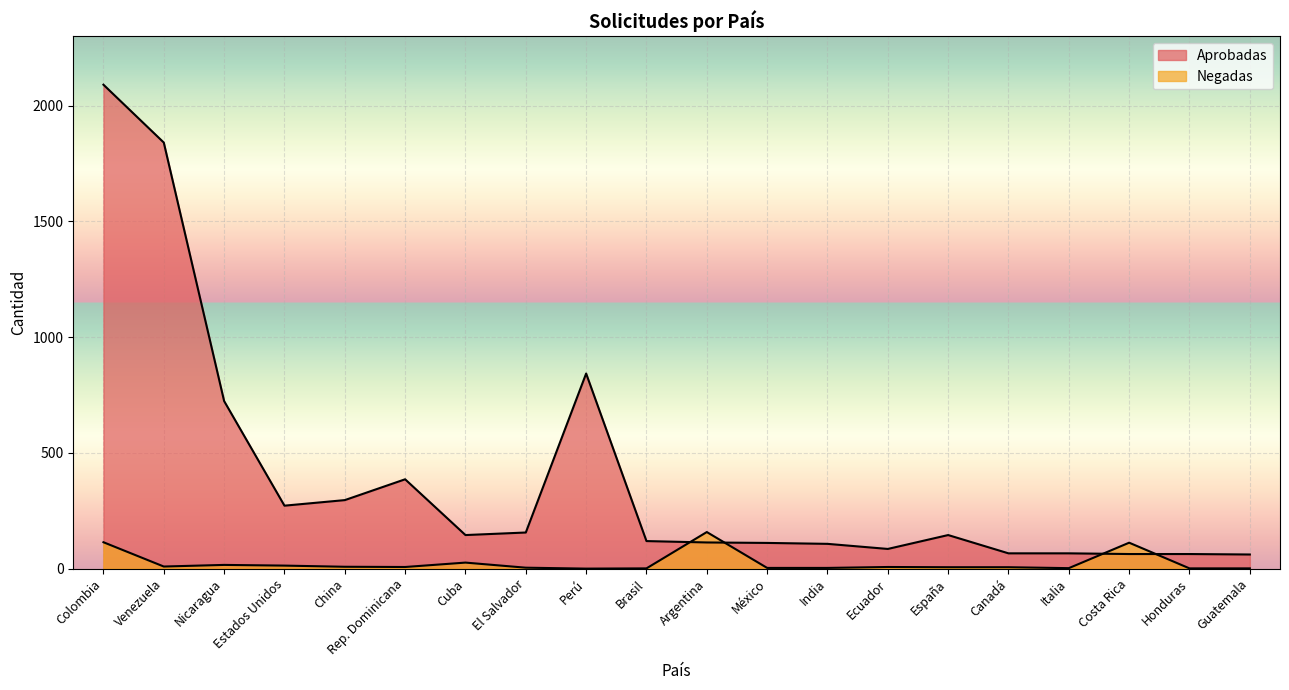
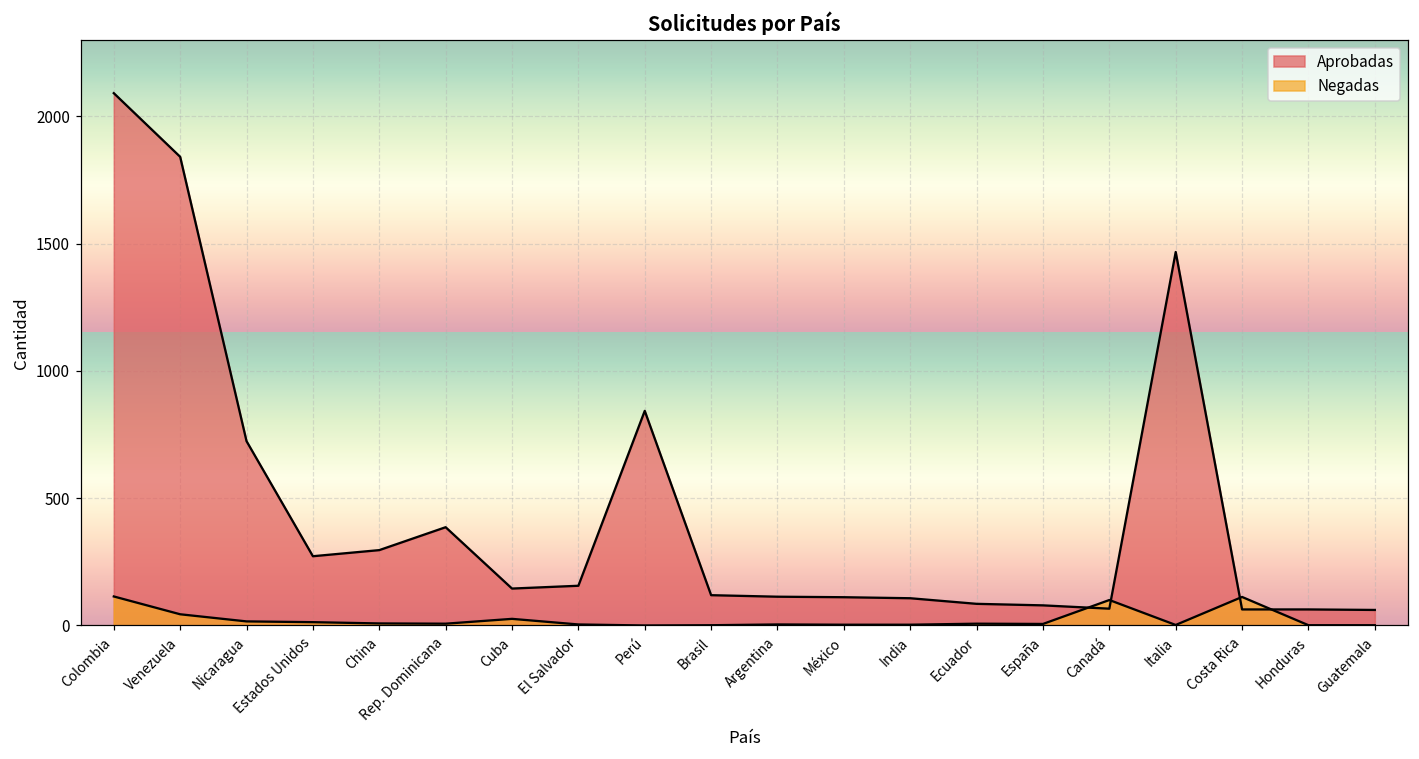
Negadas, Venezuela: 10 -> 40
Negadas, Argentina: 160 -> 0
Aprobadas, España: 150 -> 80
Negadas, Canadá: 10 -> 100
Aprobadas, Italia: 70 -> 1470
